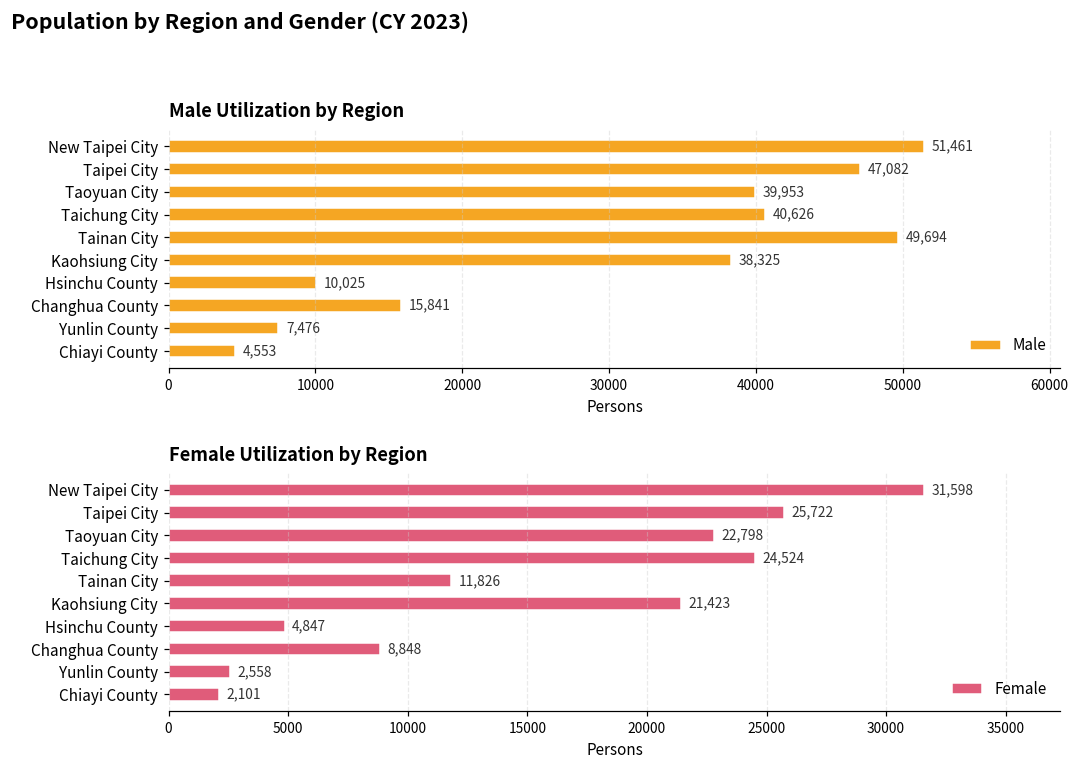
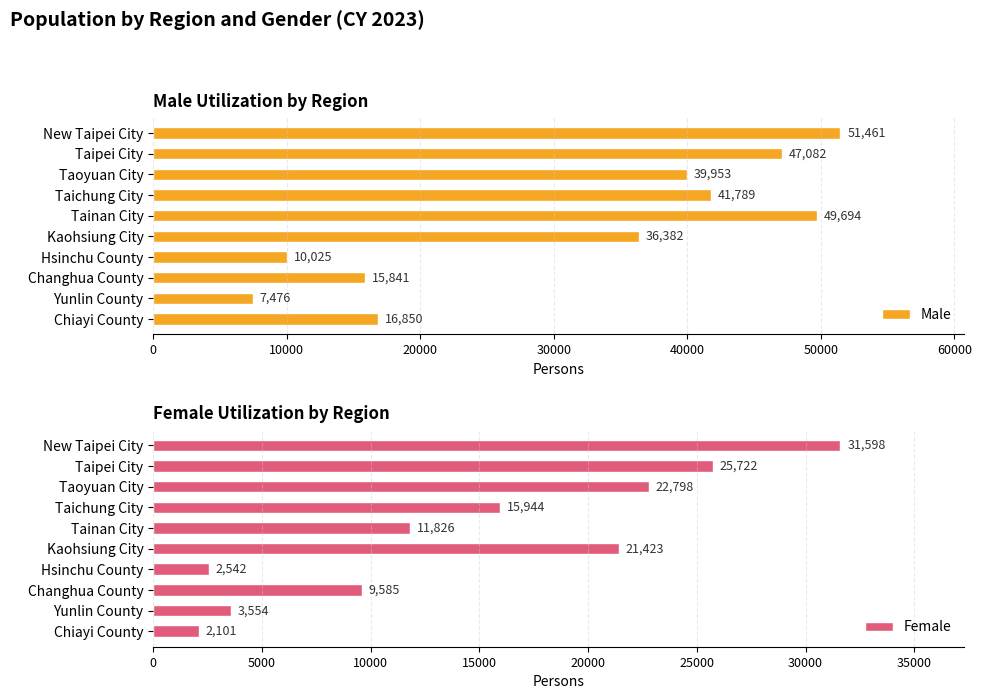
Male Utilization by Region, Taichung City: 40,626 -> 41,789
Male Utilization by Region, Kaohsiung City: 38,325 -> 36,382
Male Utilization by Region, Chiayi County: 4,553 -> 16,850
Female Utilization by Region, Taichung City: 24,524 -> 15,944
Female Utilization by Region, Hsinchu County: 4,847 -> 2,542
Female Utilization by Region, Changhua County: 8,848 -> 9,585
Female Utilization by Region, Yunlin County: 2,558 -> 3,554
